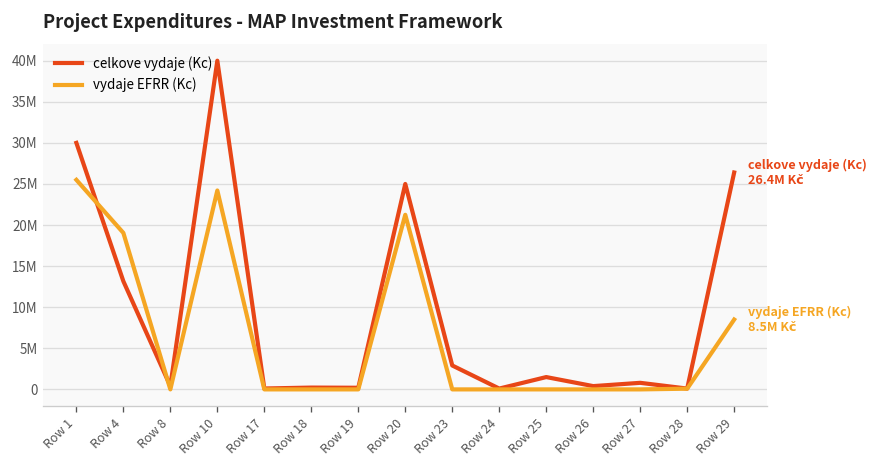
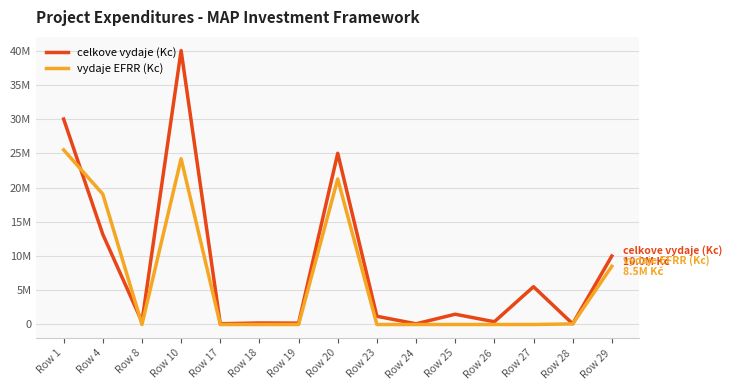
celkove vydaje (Kc), Row 23: 3000000 -> 1000000
celkove vydaje (Kc), Row 27: 1000000 -> 6000000
celkove vydaje (Kc), Row 29: 26.4M -> 10.0M
